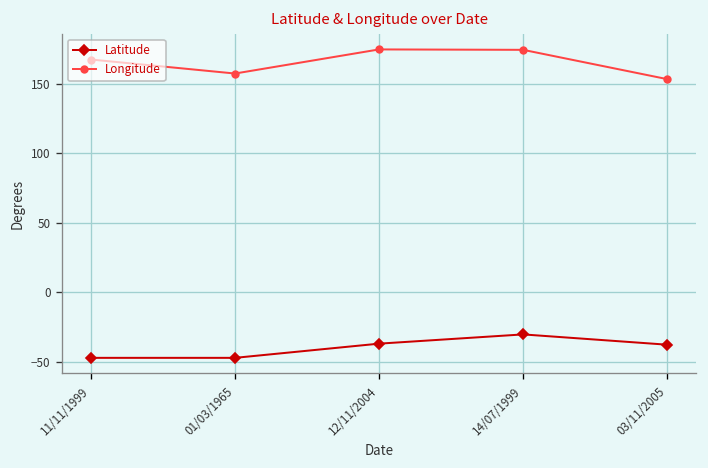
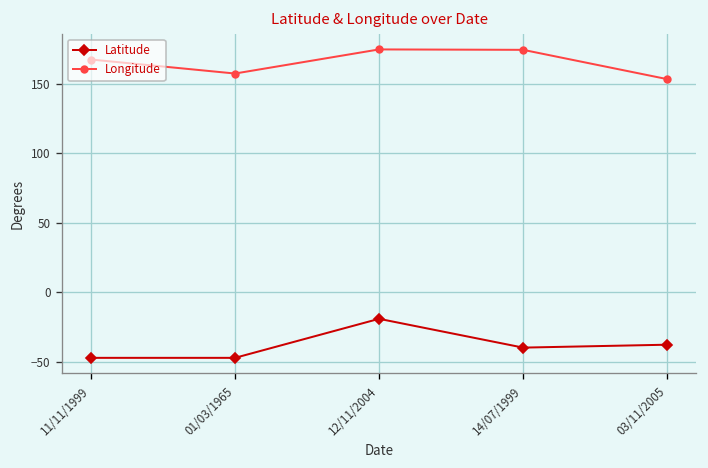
Latitude, 12/11/2004: -37 -> -19
Latitude, 14/07/1999: -30 -> -40
